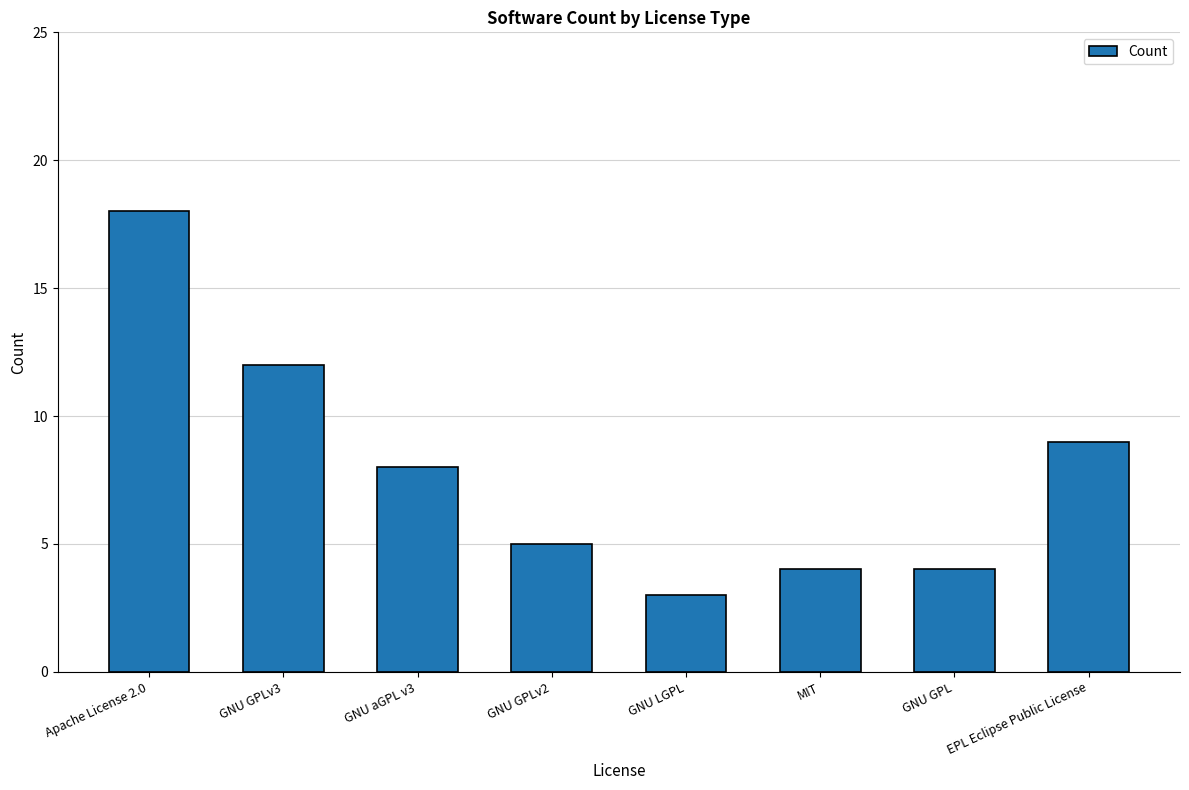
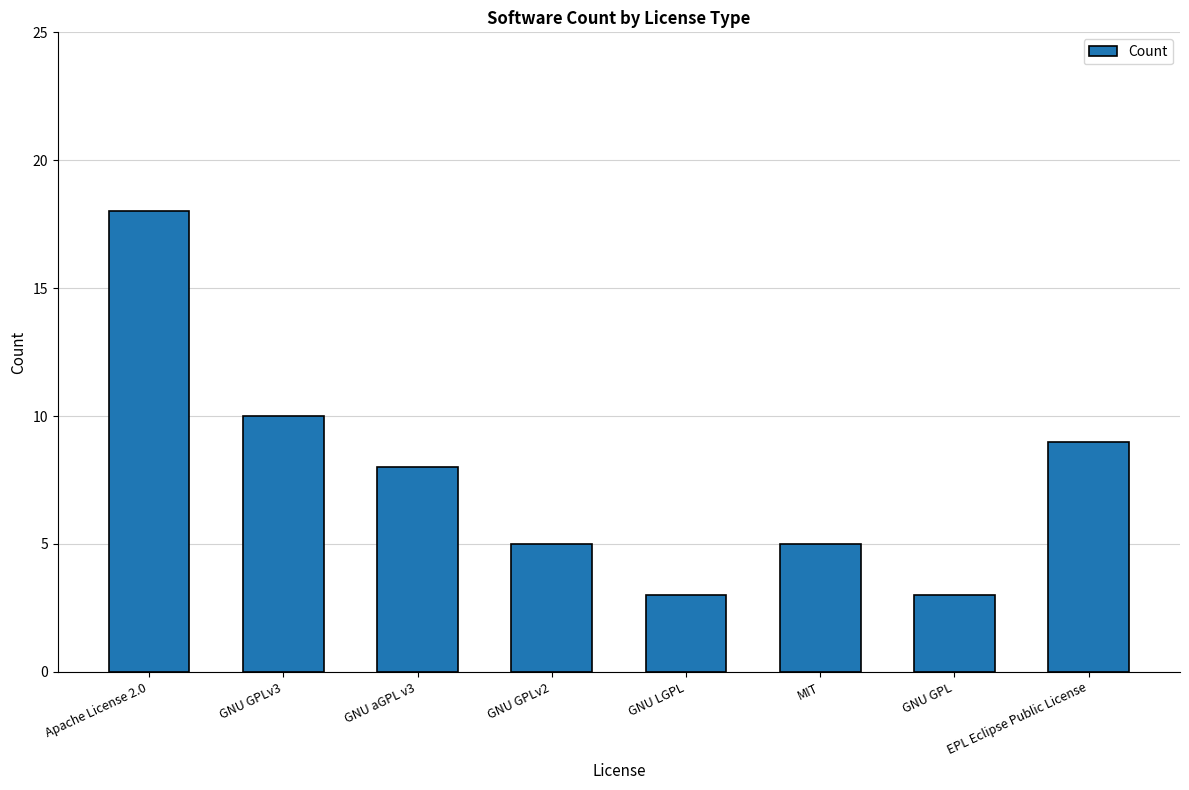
GNU GPLv3: 12 -> 10
MIT: 4 -> 5
GNU GPL: 4 -> 3
